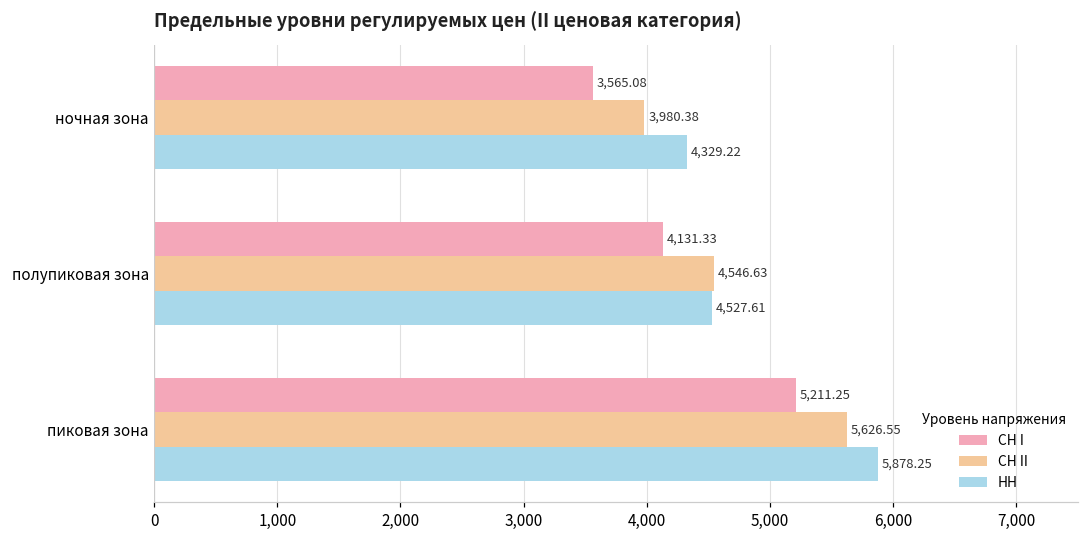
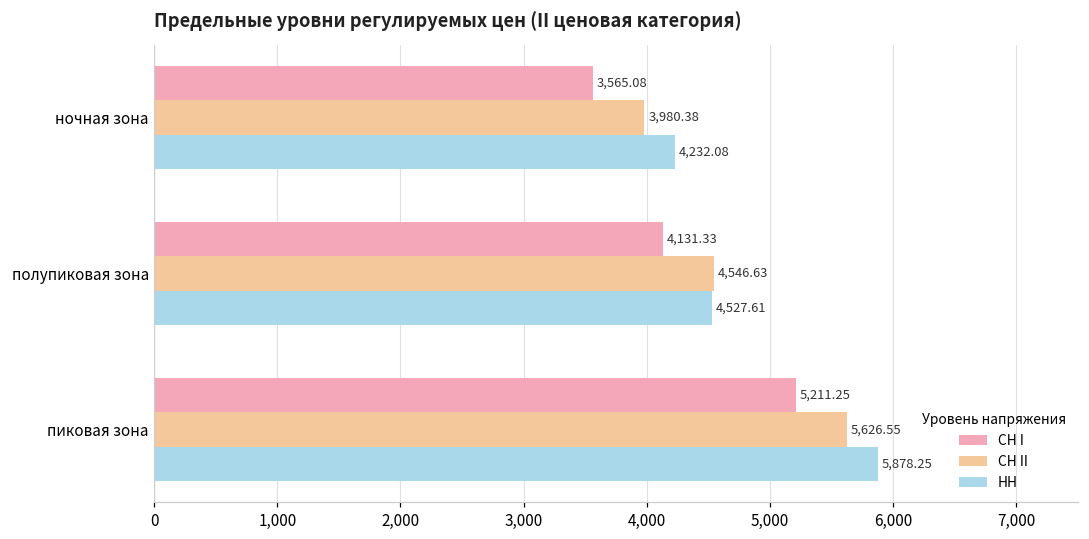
НН, ночная зона: 4,329.22 -> 4,232.08
